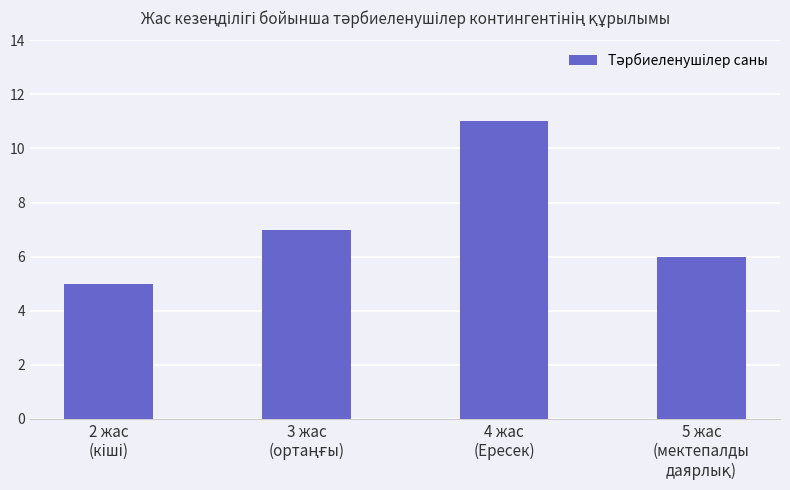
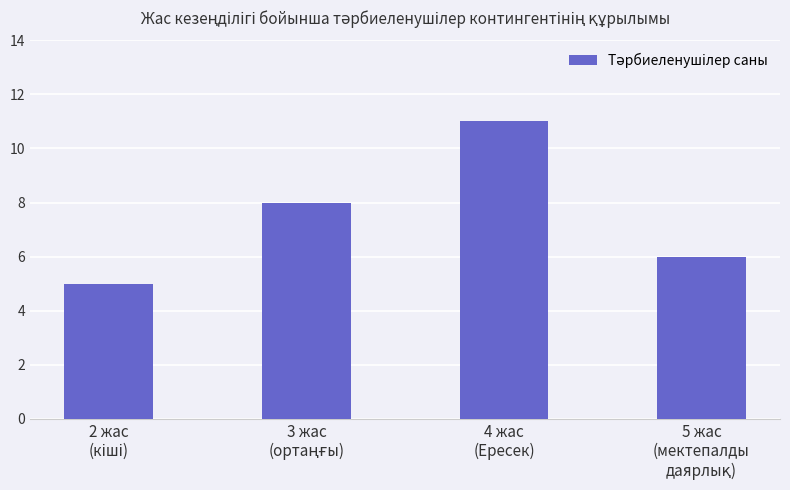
3 жас (ортаңғы): 7 -> 8
